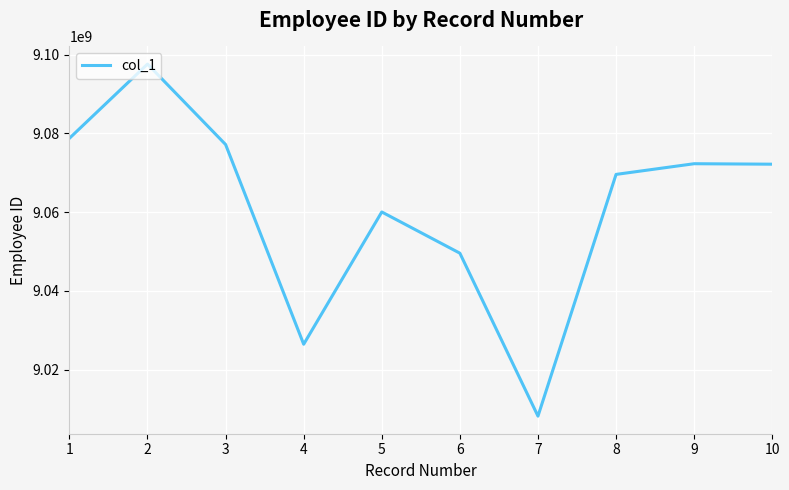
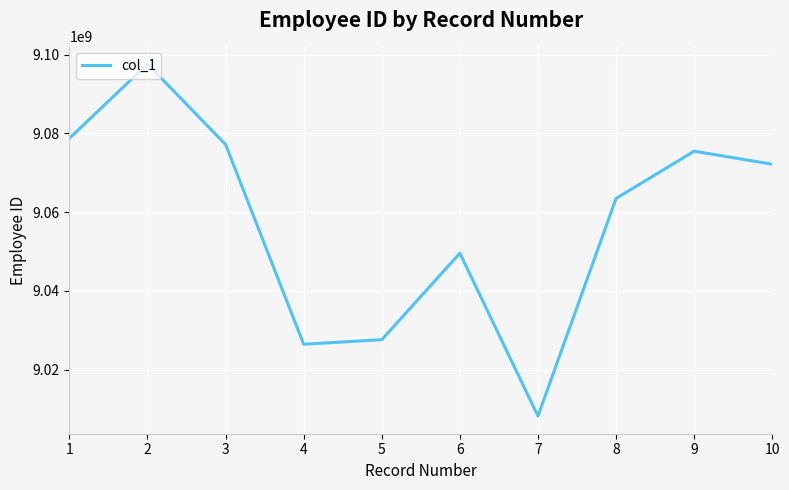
5: 9060000000 -> 9028000000
8: 9070000000 -> 9063000000
9: 9072000000 -> 9075000000
